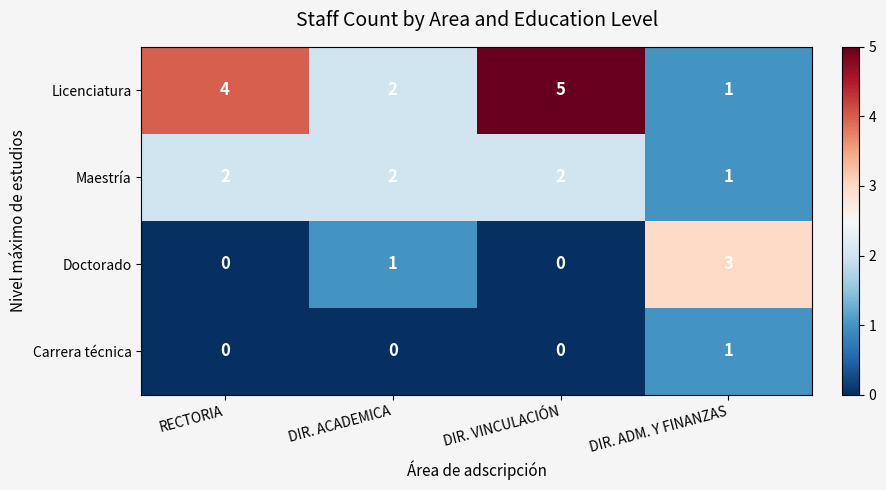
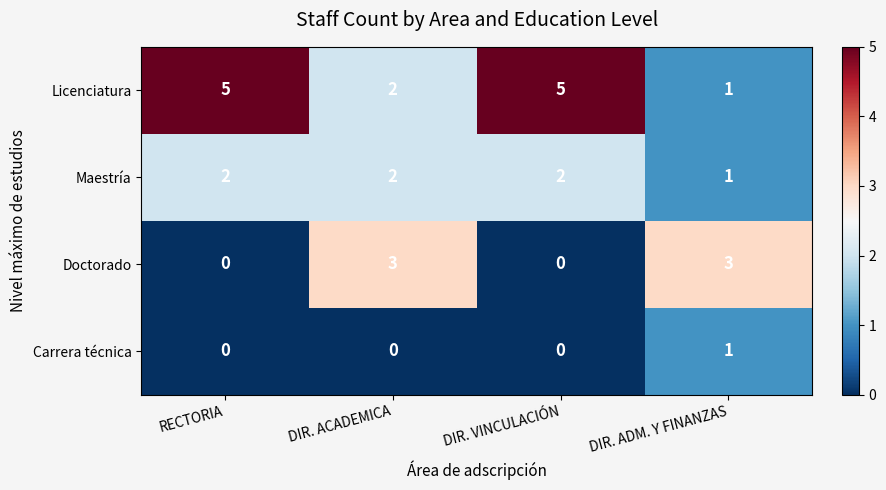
Licenciatura, RECTORIA: 4 -> 5
Doctorado, DIR. ACADEMICA: 1 -> 3
